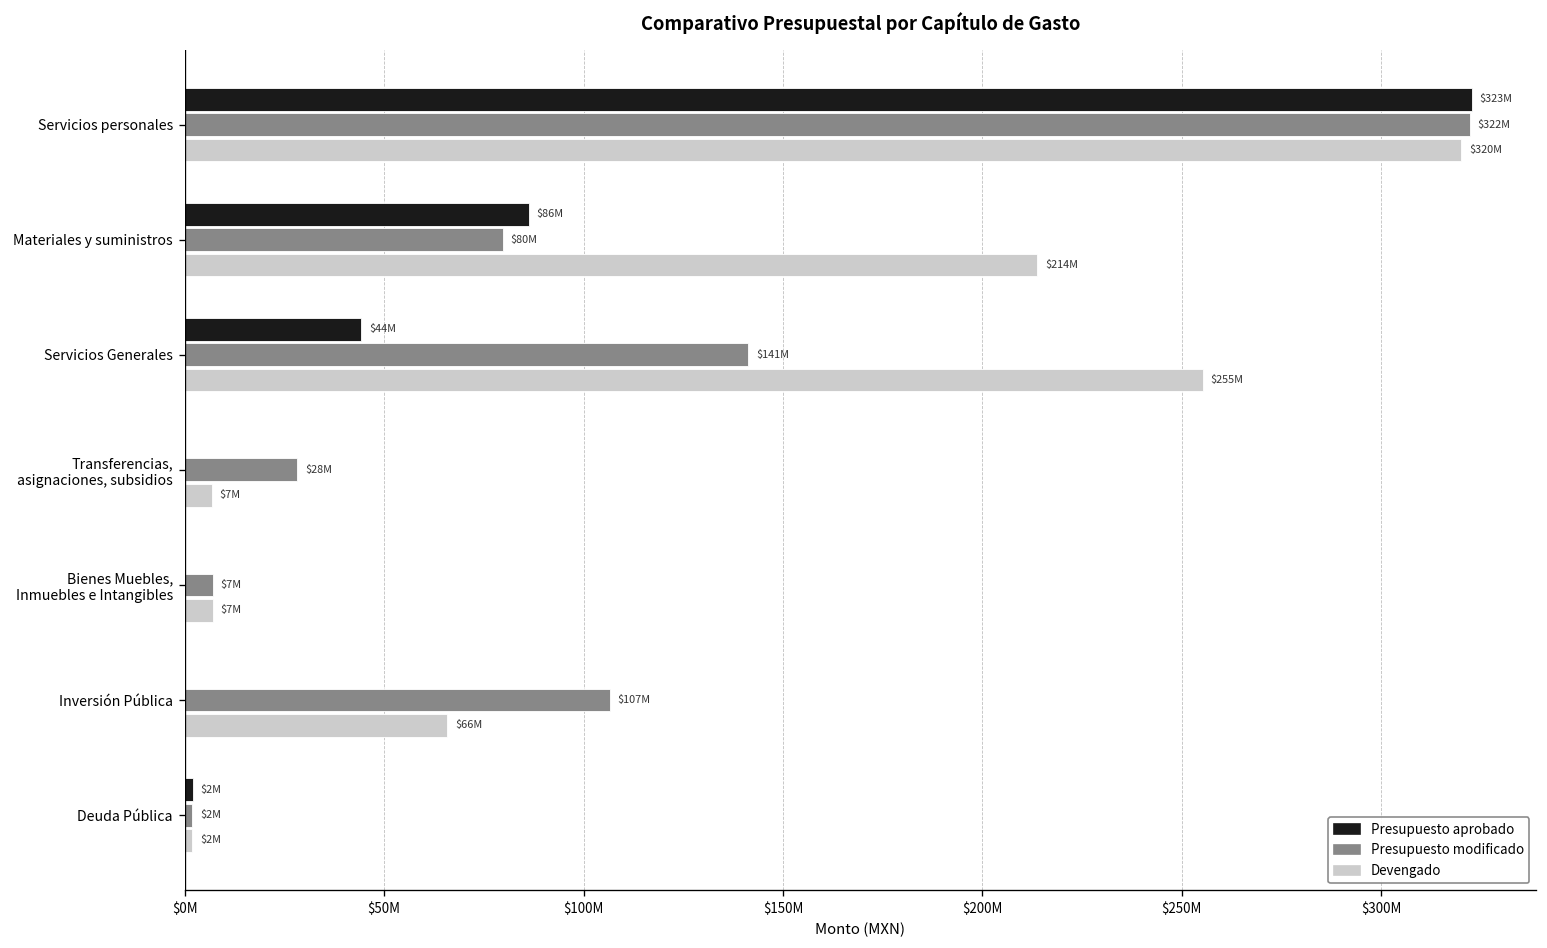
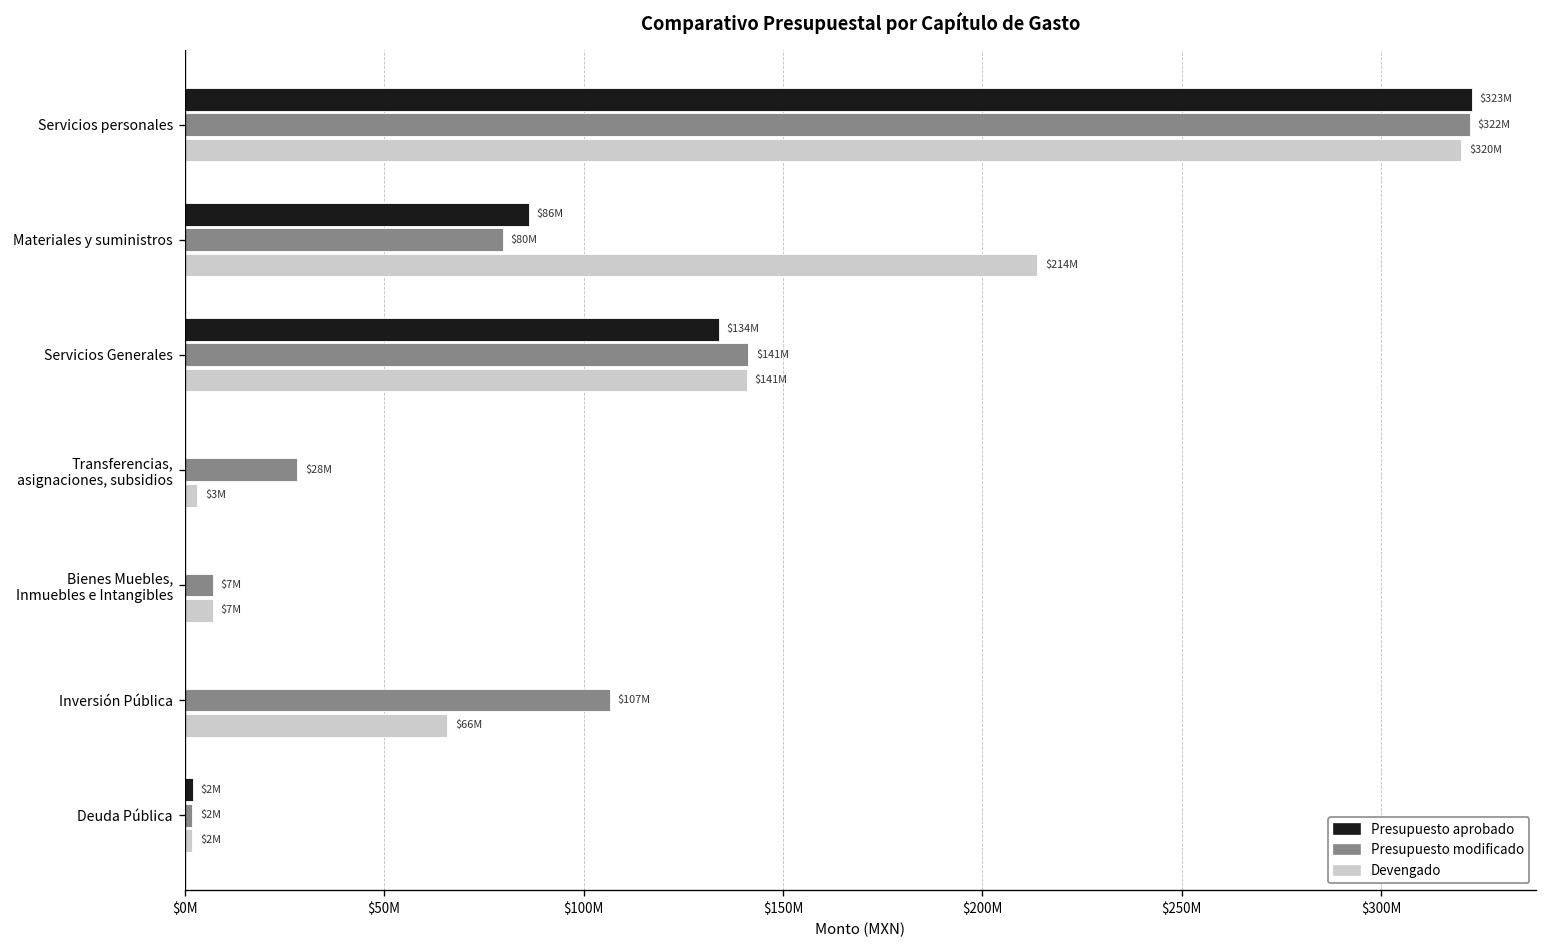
Presupuesto aprobado, Servicios Generales: $44M -> $134M
Devengado, Servicios Generales: $255M -> $141M
Devengado, Transferencias, asignaciones, subsidios: $7M -> $3M
